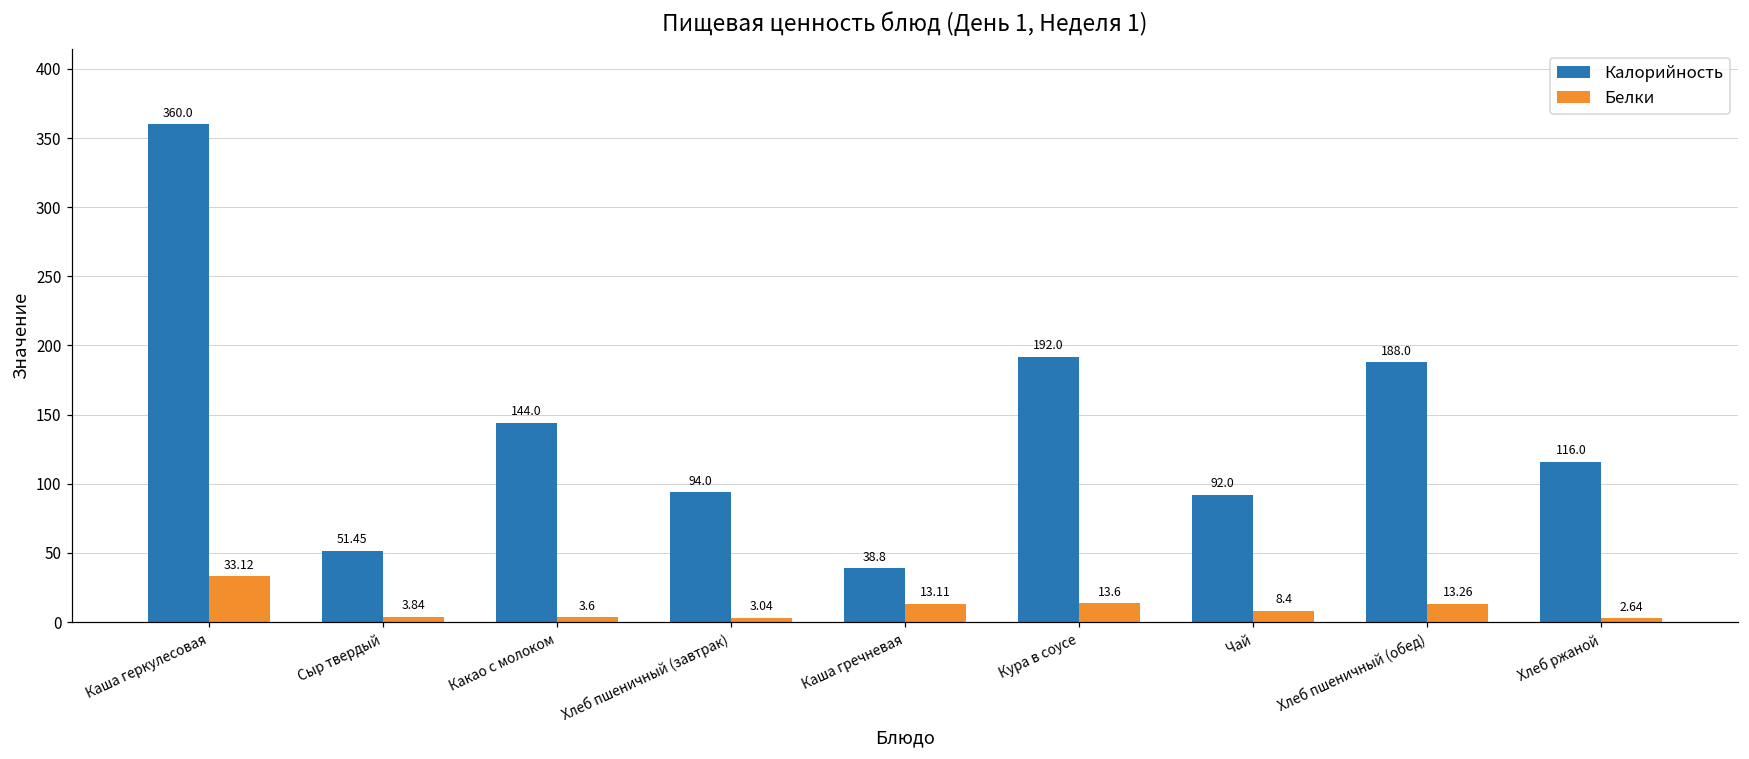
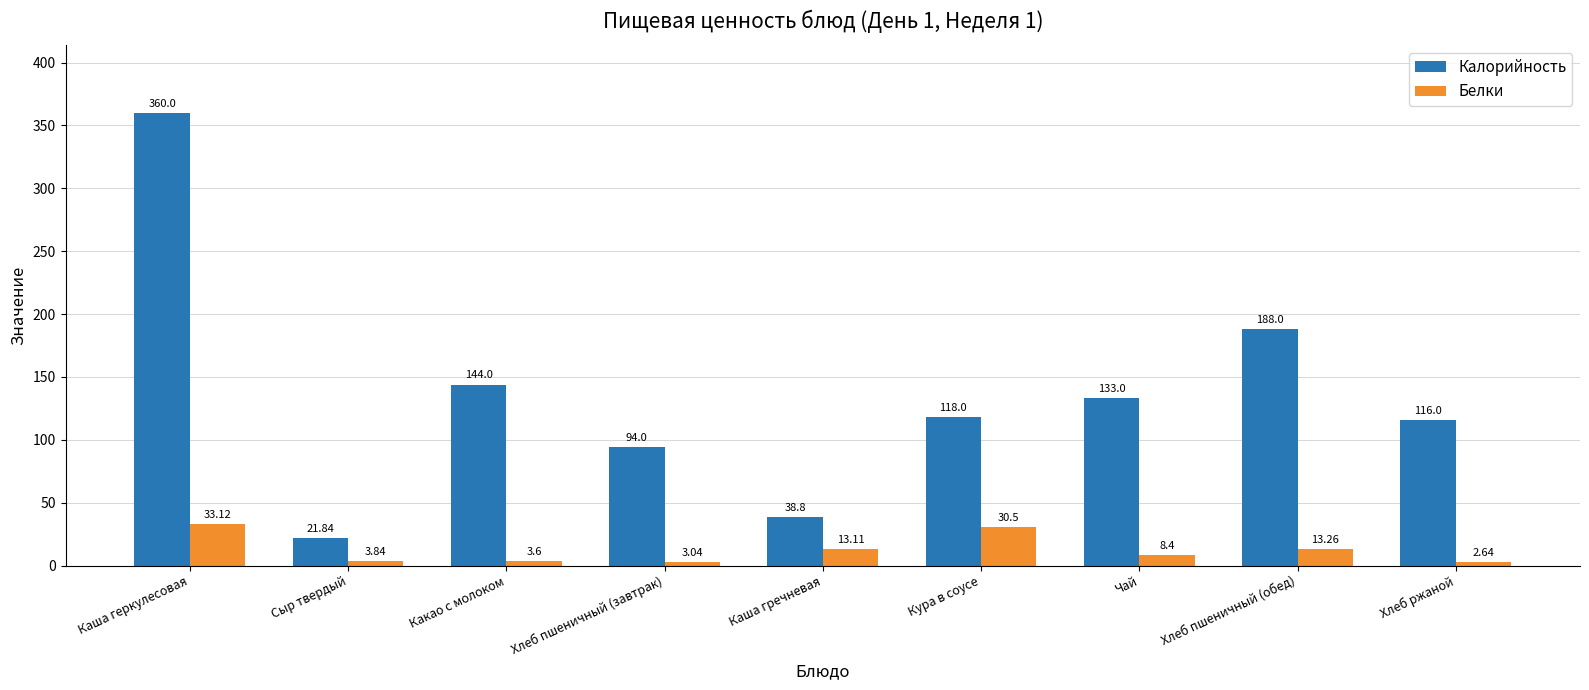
Калорийность, Сыр твердый: 51.45 -> 21.84
Калорийность, Кура в соусе: 192.0 -> 118.0
Белки, Кура в соусе: 13.6 -> 30.5
Калорийность, Чай: 92.0 -> 133.0
